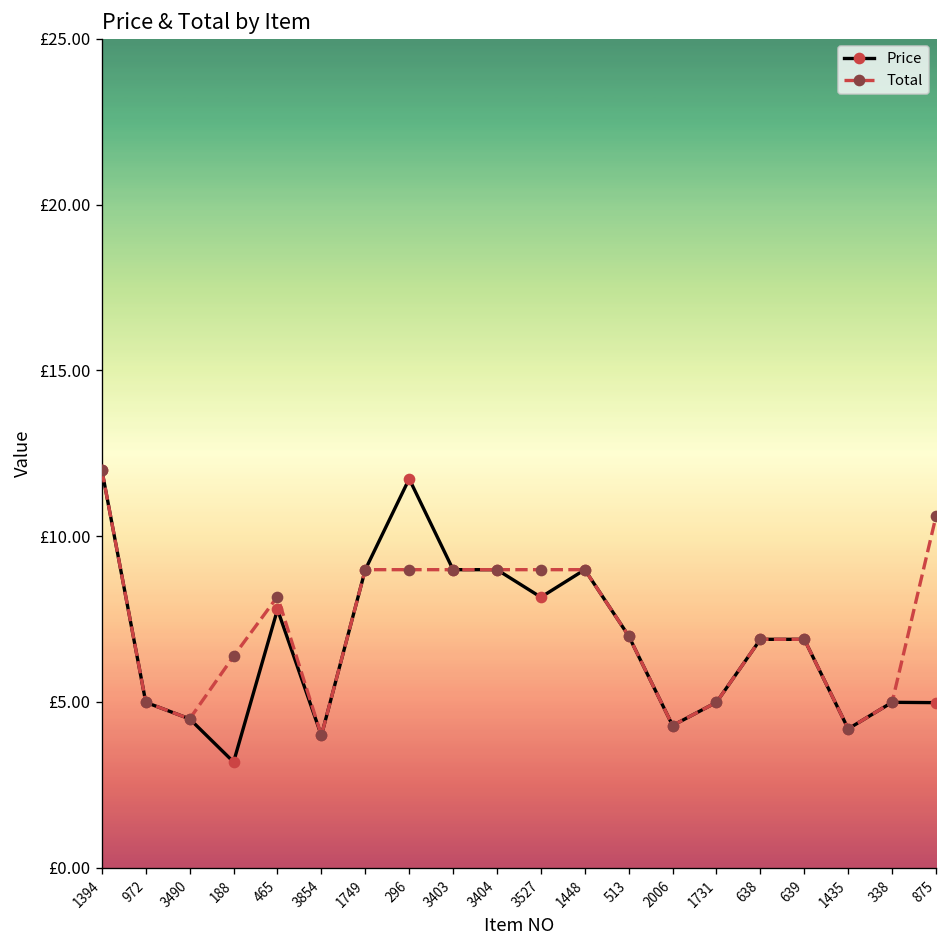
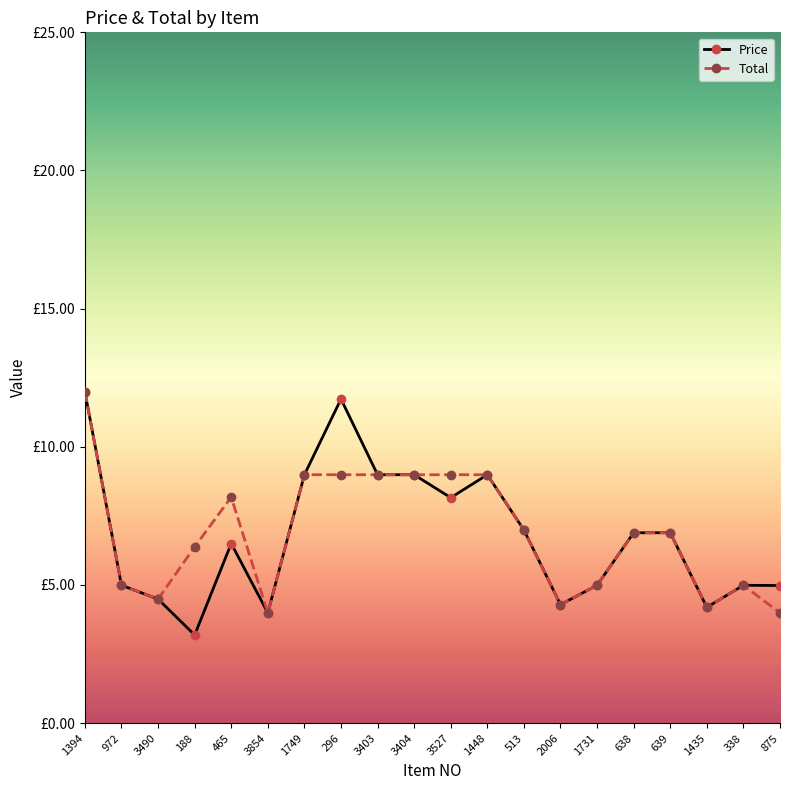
Price, 465: £7.8 -> £6.5
Total, 875: £10.6 -> £4.0
